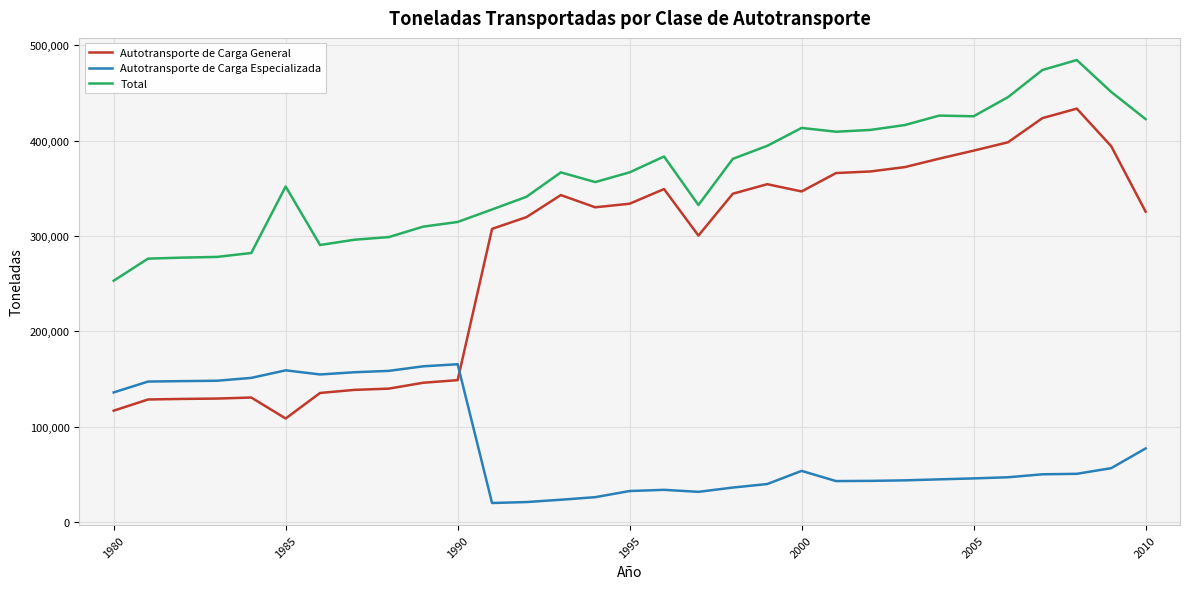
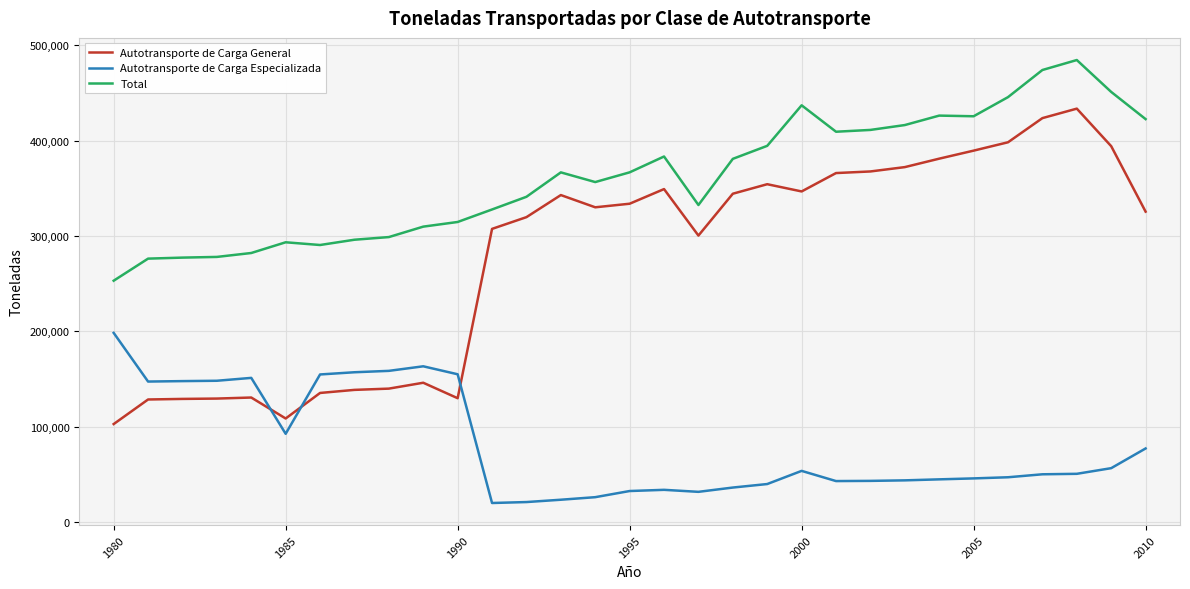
Autotransporte de Carga General, 1980: 120,000 -> 100,000
Autotransporte de Carga Especializada, 1980: 140,000 -> 200,000
Autotransporte de Carga Especializada, 1985: 160,000 -> 90,000
Total, 1985: 350,000 -> 290,000
Autotransporte de Carga General, 1990: 150,000 -> 130,000
Autotransporte de Carga Especializada, 1990: 170,000 -> 160,000
Total, 2000: 410,000 -> 440,000
